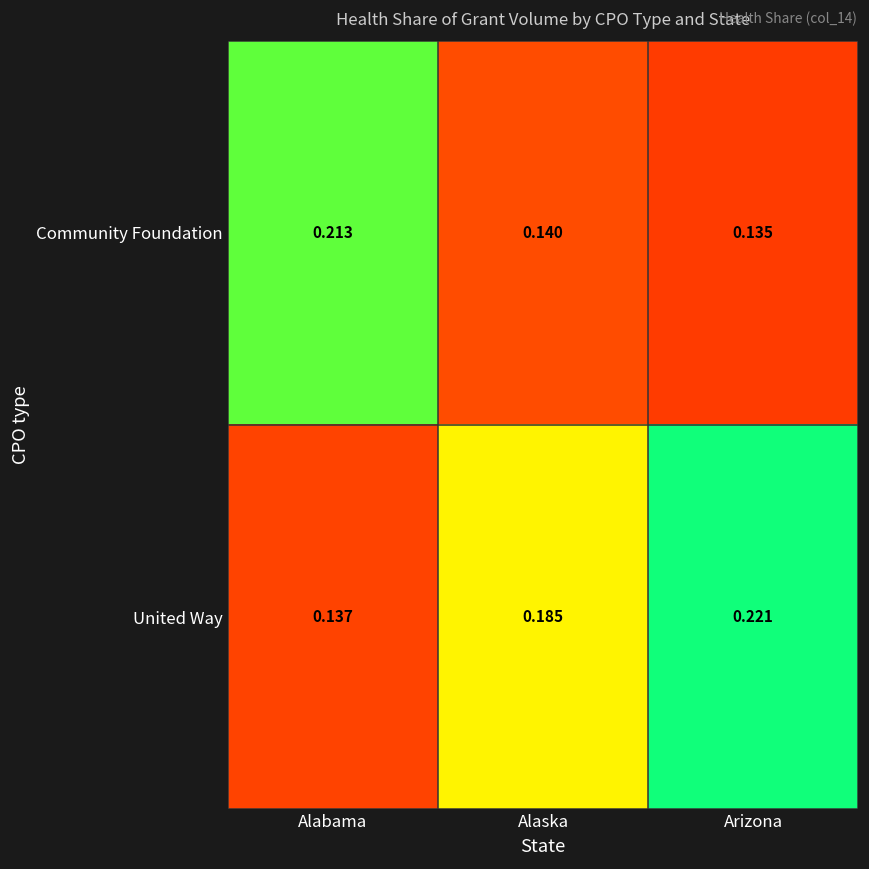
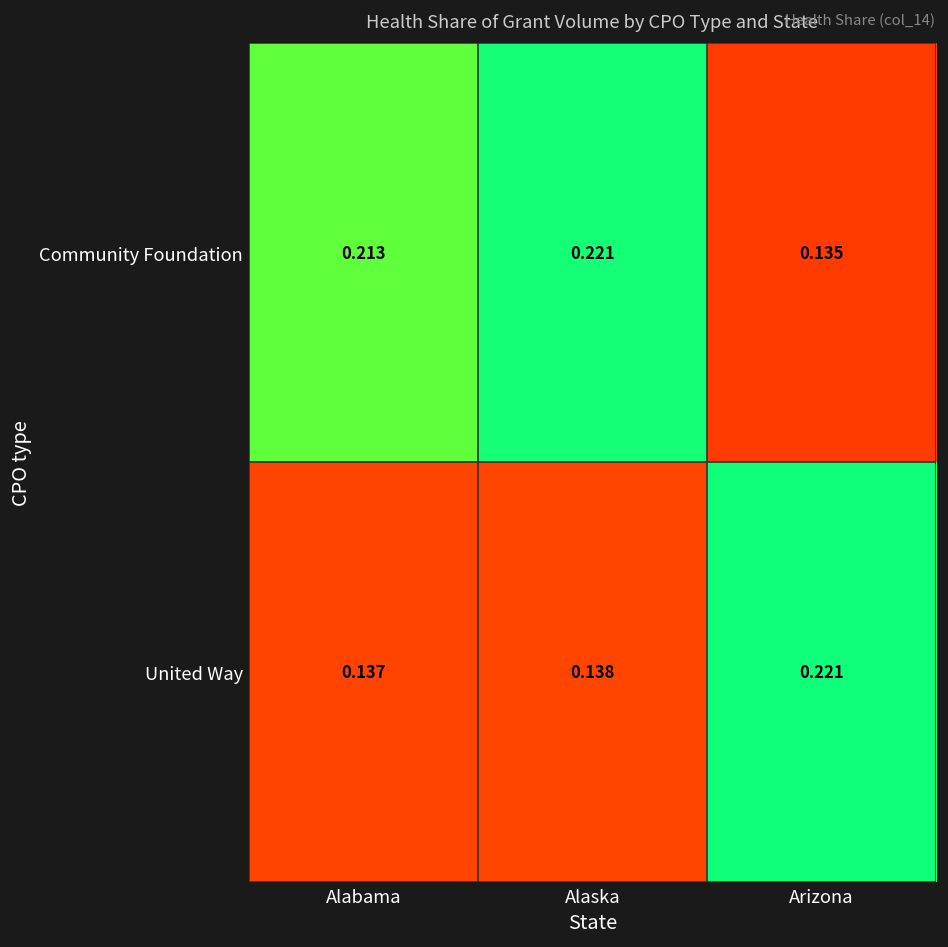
Community Foundation, Alaska: 0.140 -> 0.221
United Way, Alaska: 0.185 -> 0.138
